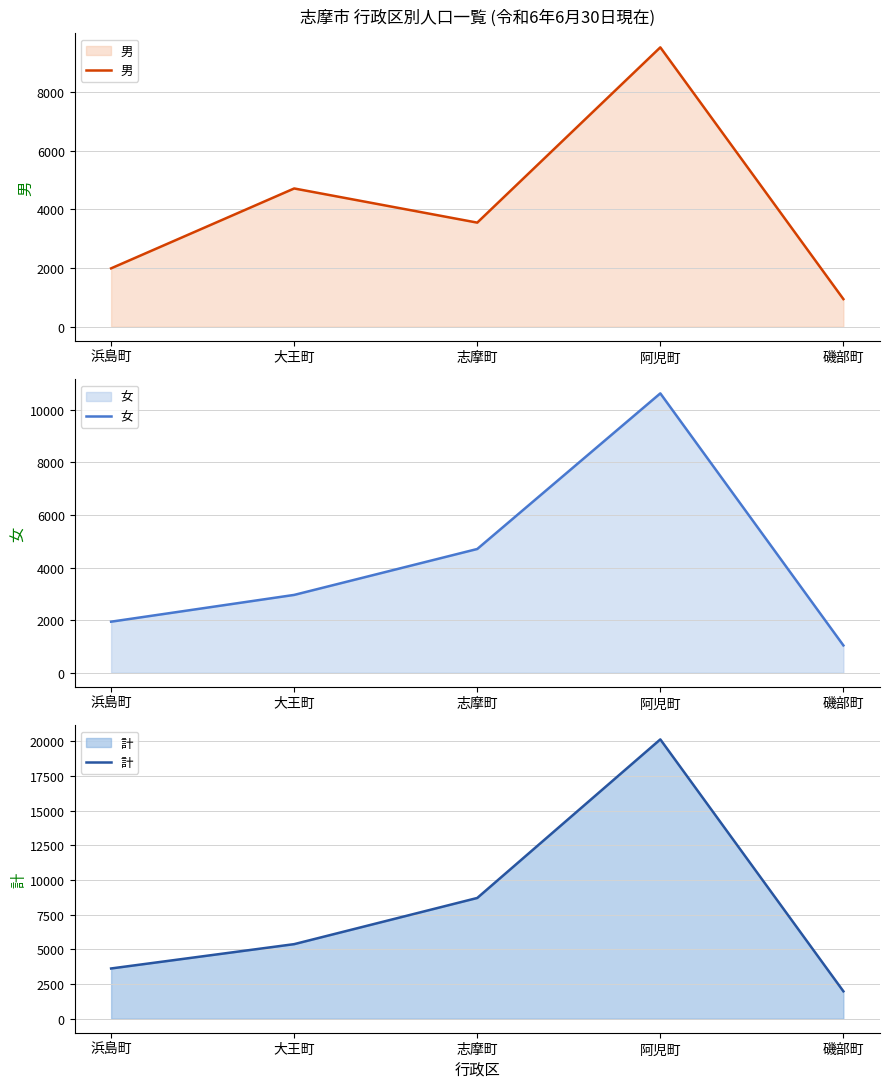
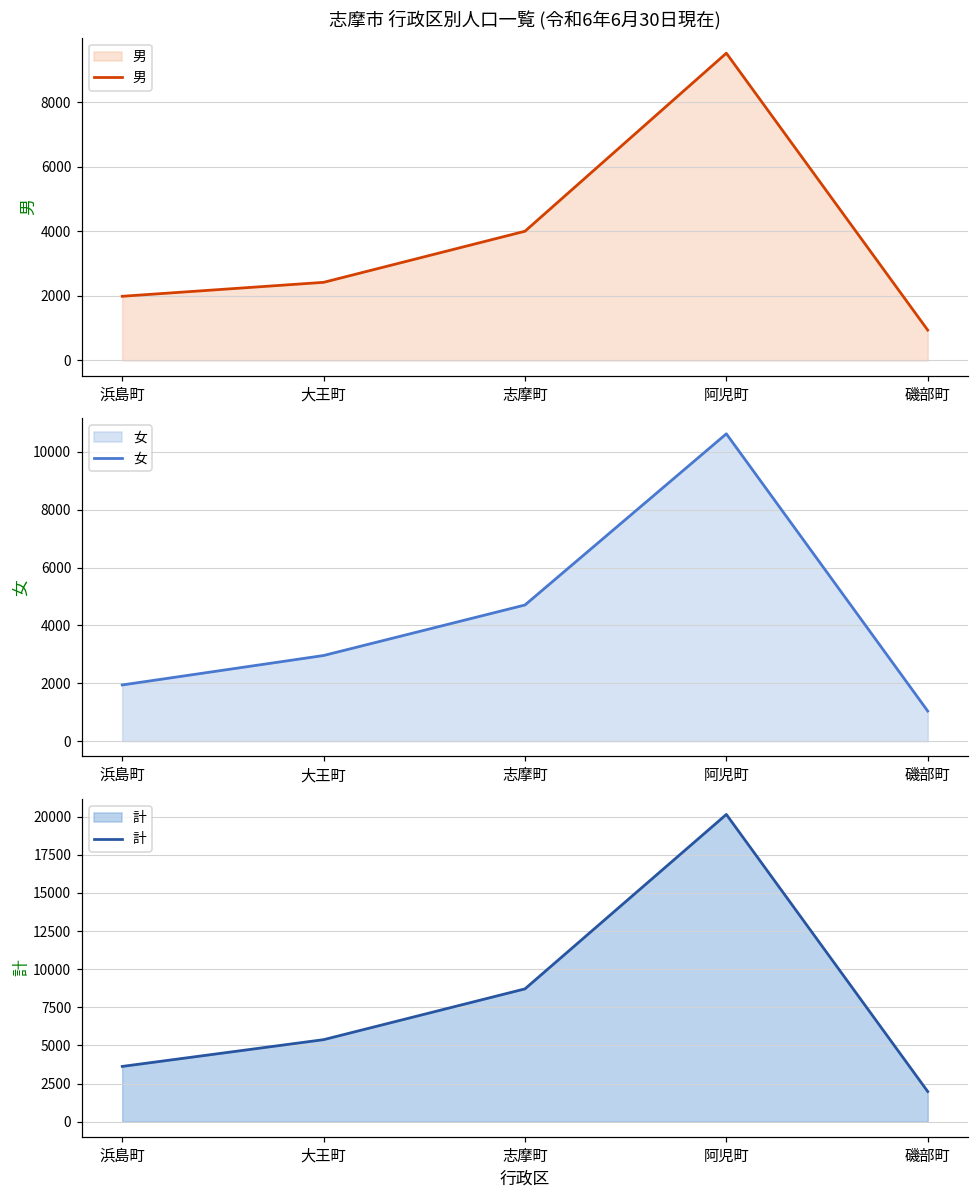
志摩市 行政区別人口一覧 (令和6年6月30日現在), 大王町: 4700 -> 2400
志摩市 行政区別人口一覧 (令和6年6月30日現在), 志摩町: 3500 -> 4000
